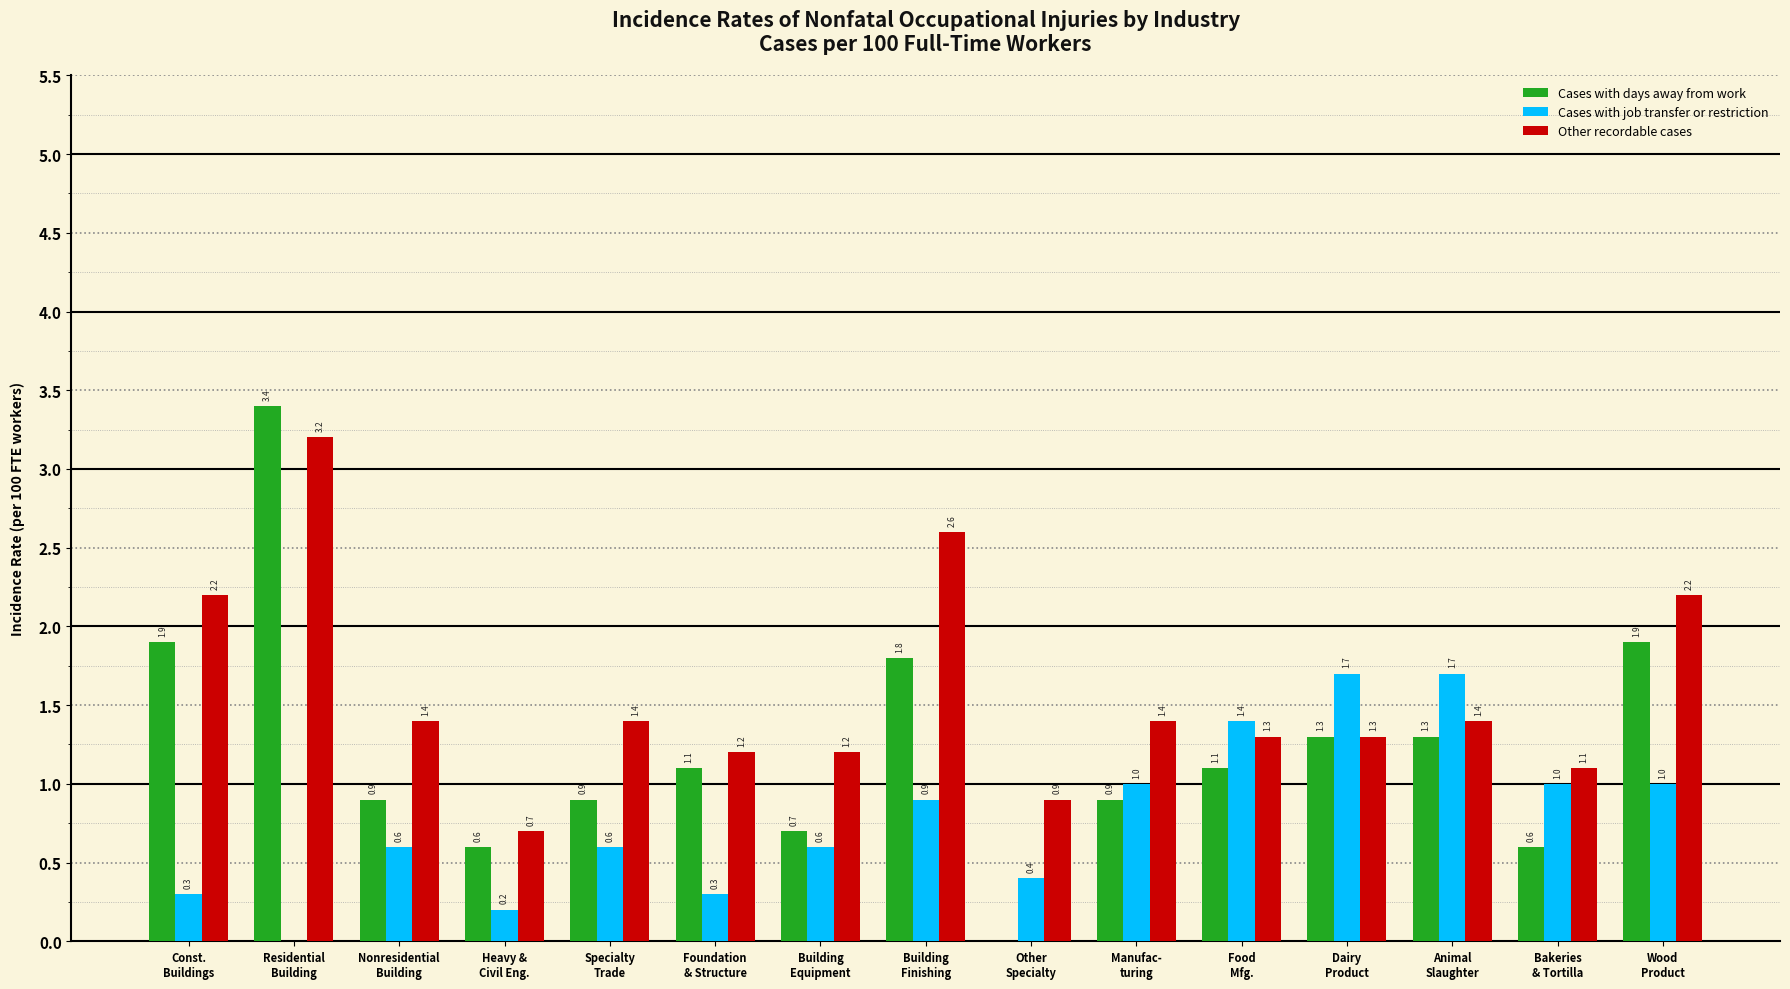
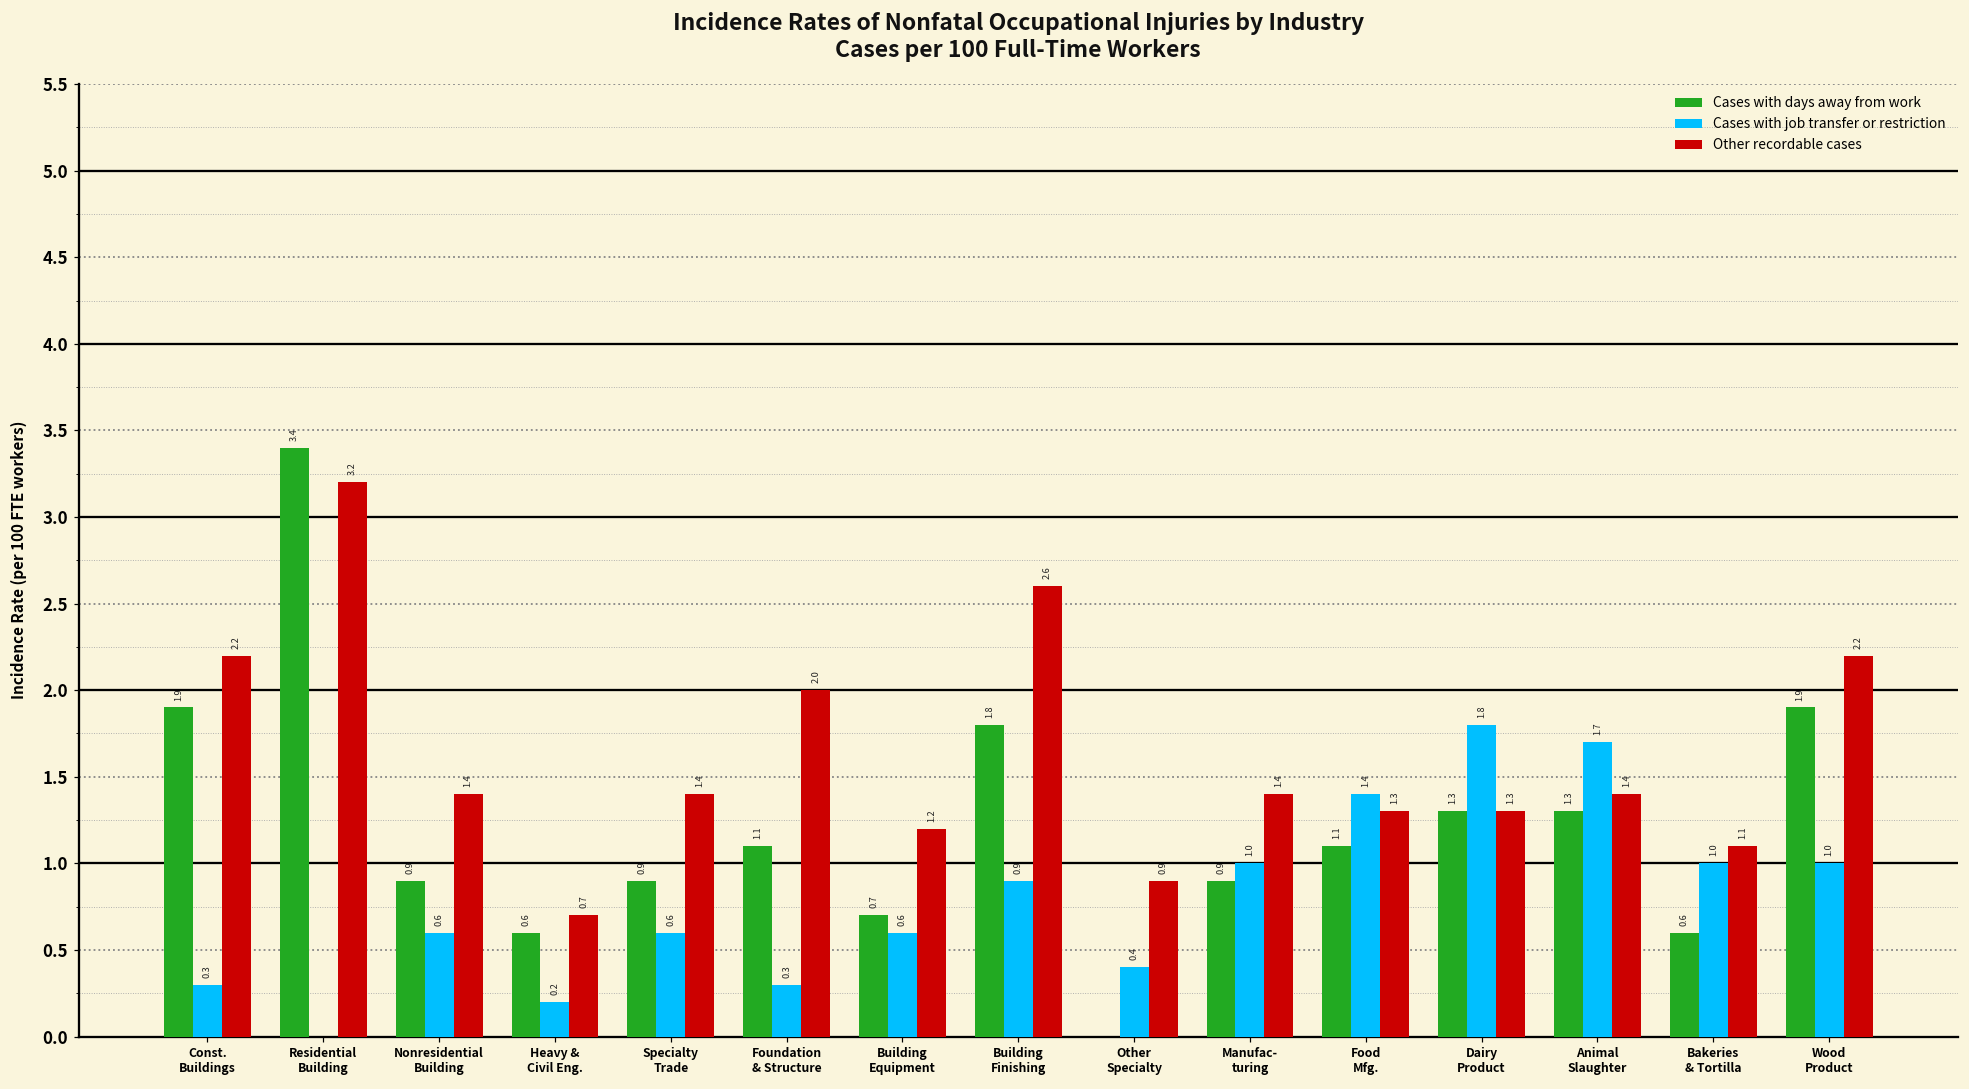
Other recordable cases, Foundation & Structure: 1.2 -> 2.0
Cases with job transfer or restriction, Dairy Product: 1.7 -> 1.8
